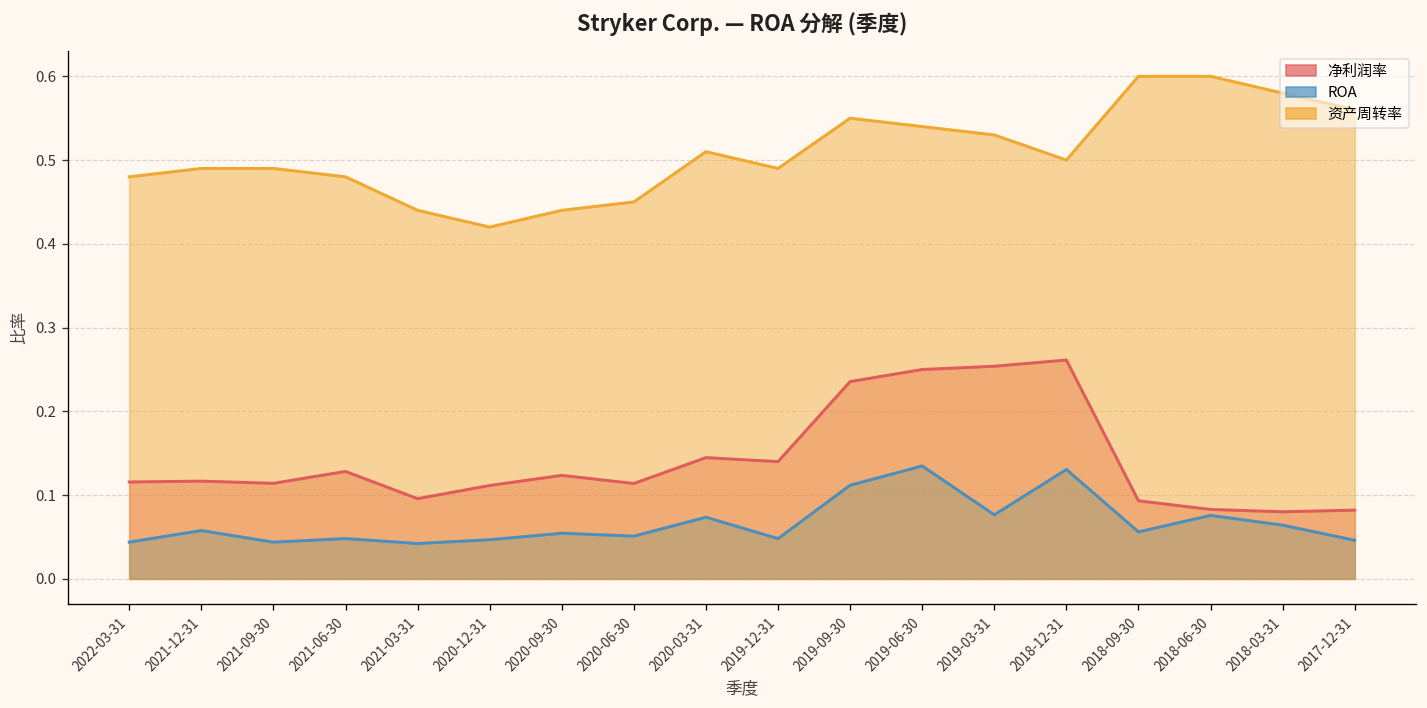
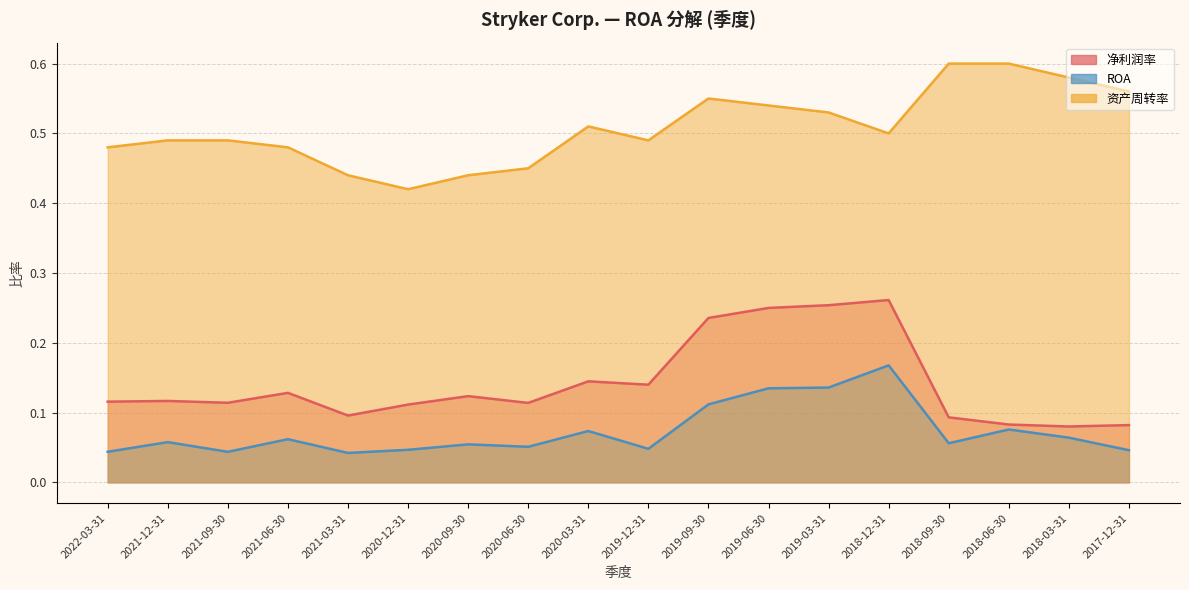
ROA, 2021-06-30: 0.05 -> 0.06
ROA, 2019-03-31: 0.08 -> 0.14
ROA, 2018-12-31: 0.13 -> 0.17
